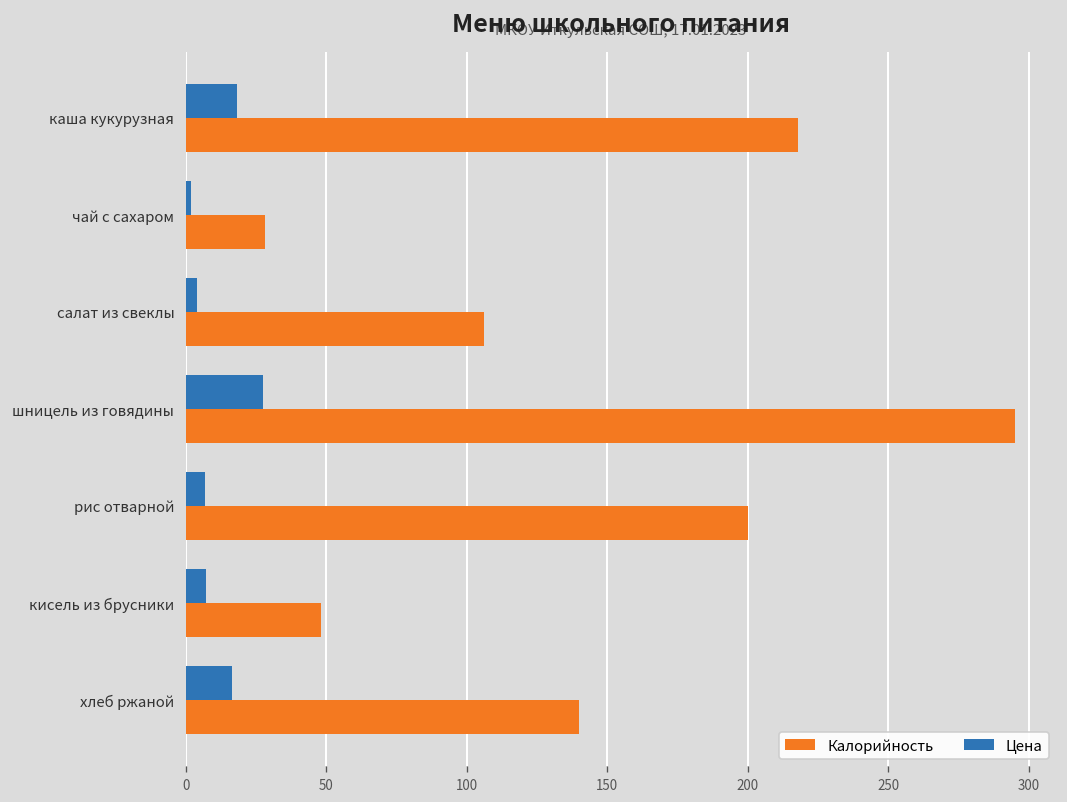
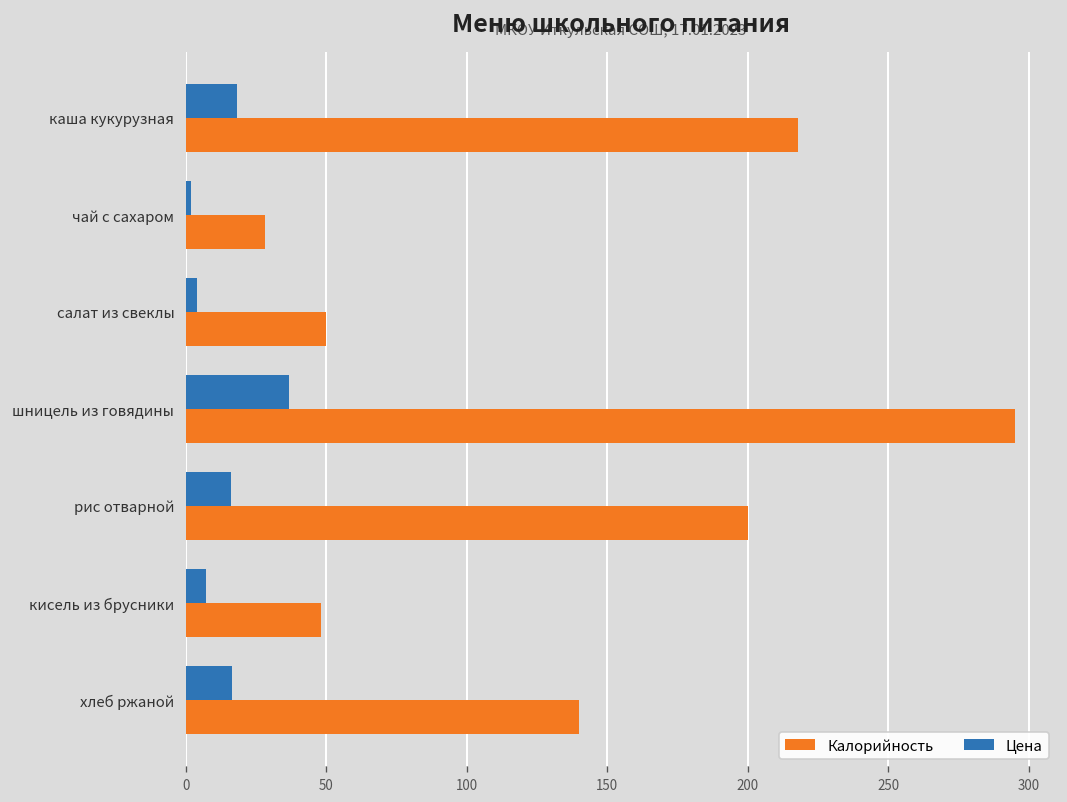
Калорийность, салат из свеклы: 106 -> 50
Цена, шницель из говядины: 28 -> 37
Цена, рис отварной: 7 -> 16
